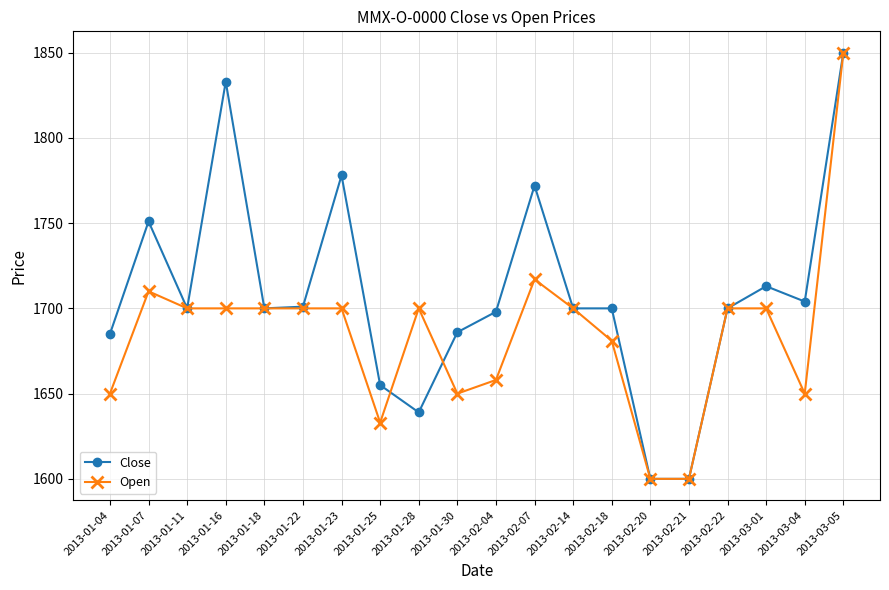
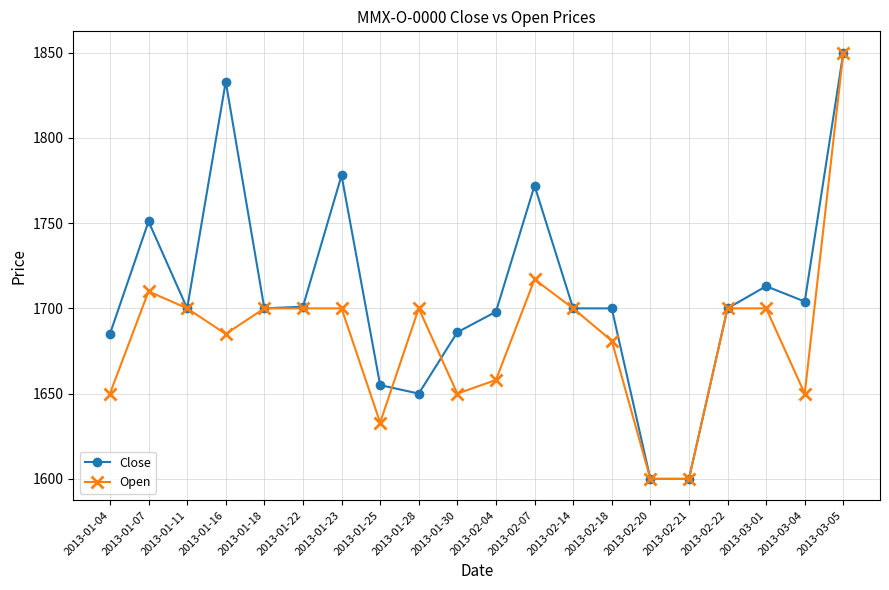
Open, 2013-01-16: 1700 -> 1685
Close, 2013-01-28: 1639 -> 1650
